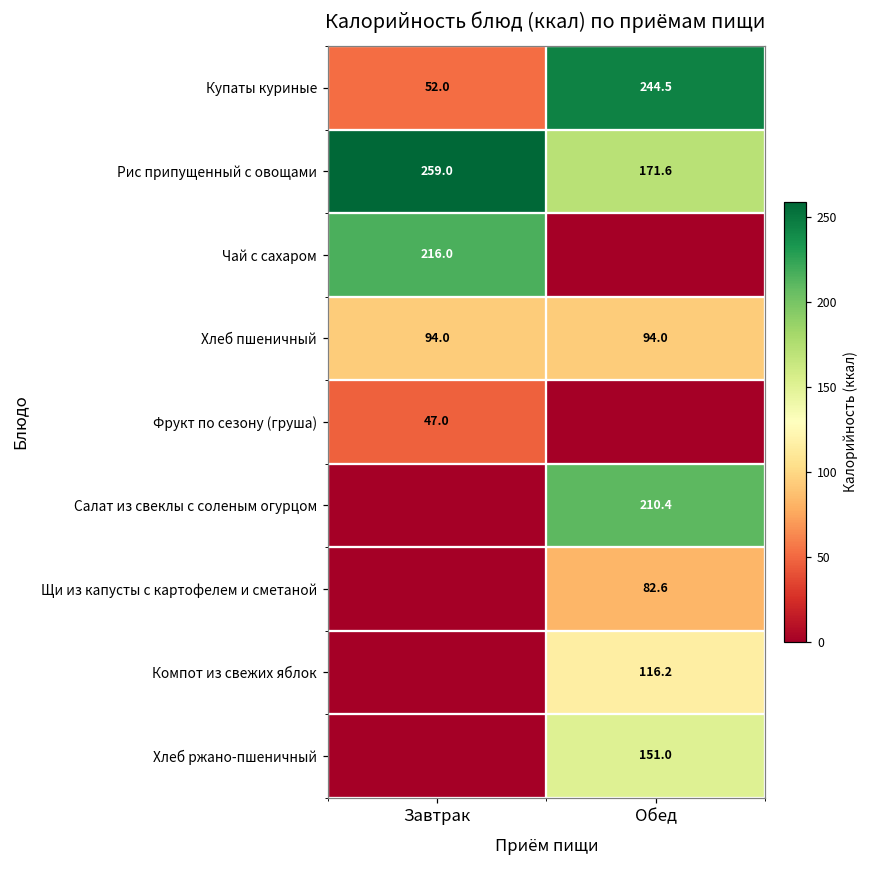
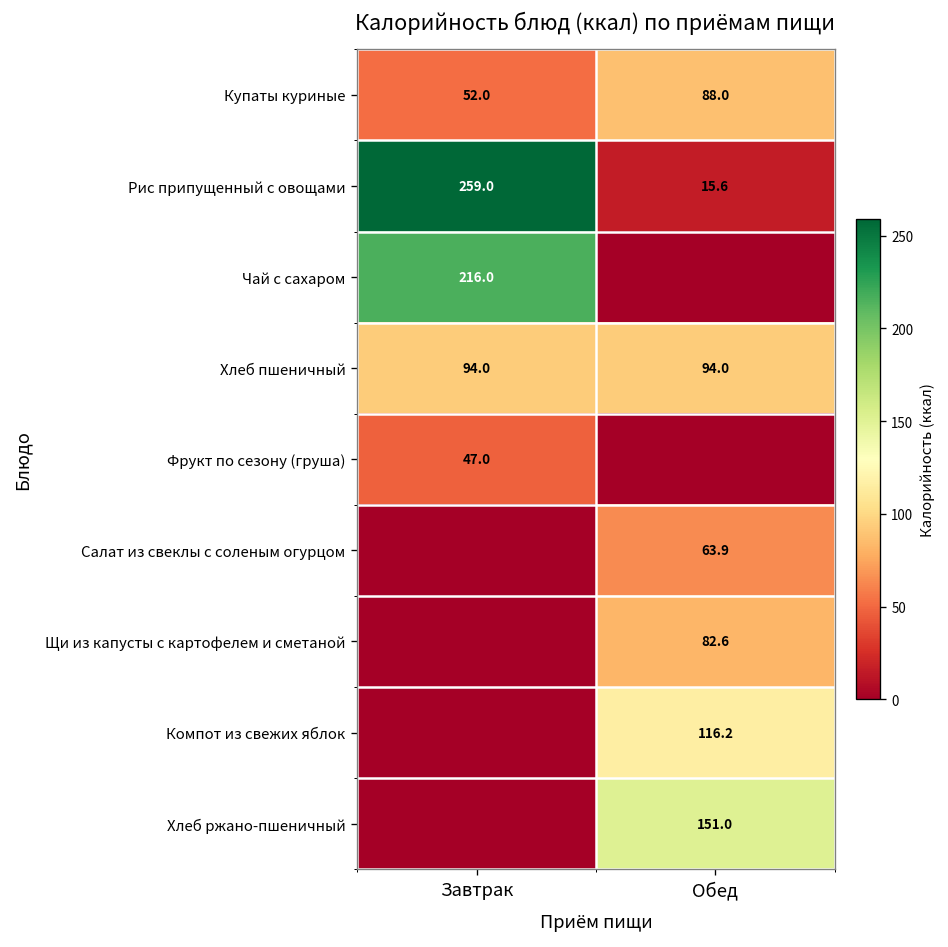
Купаты куриные, Обед: 244.5 -> 88.0
Рис припущенный с овощами, Обед: 171.6 -> 15.6
Салат из свеклы с соленым огурцом, Обед: 210.4 -> 63.9
